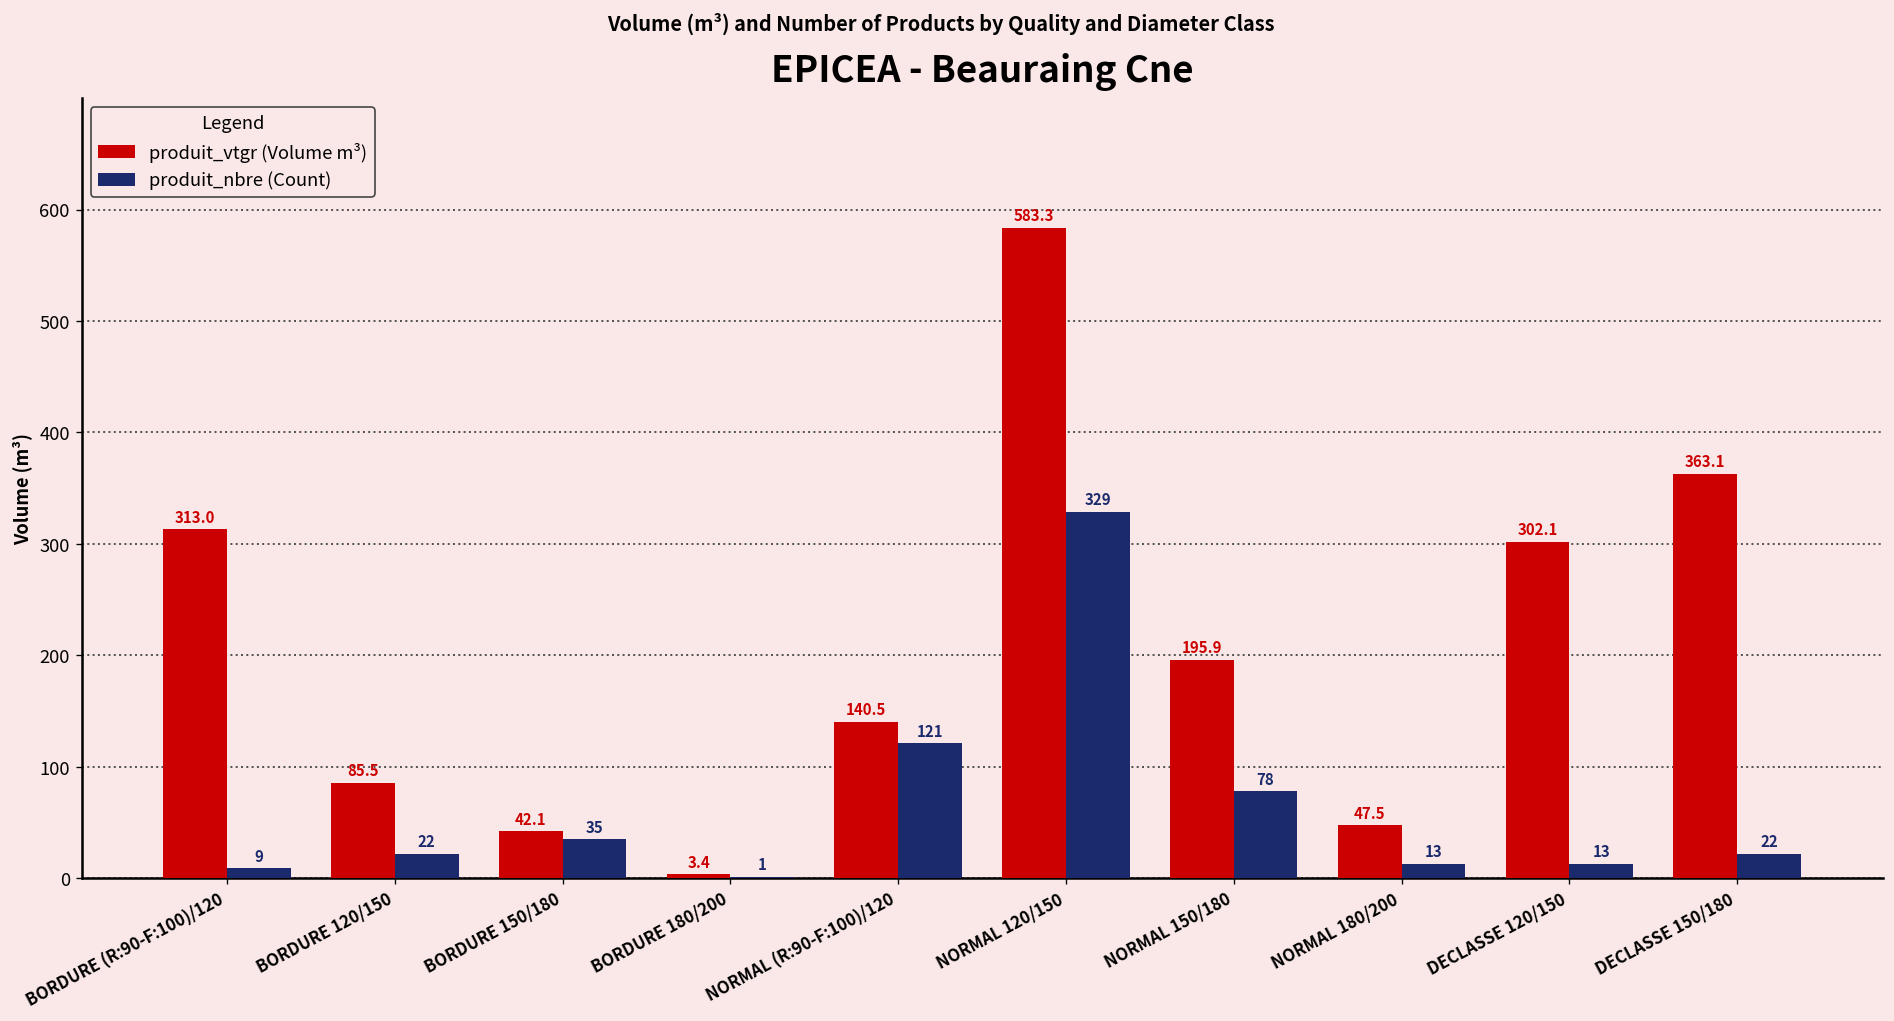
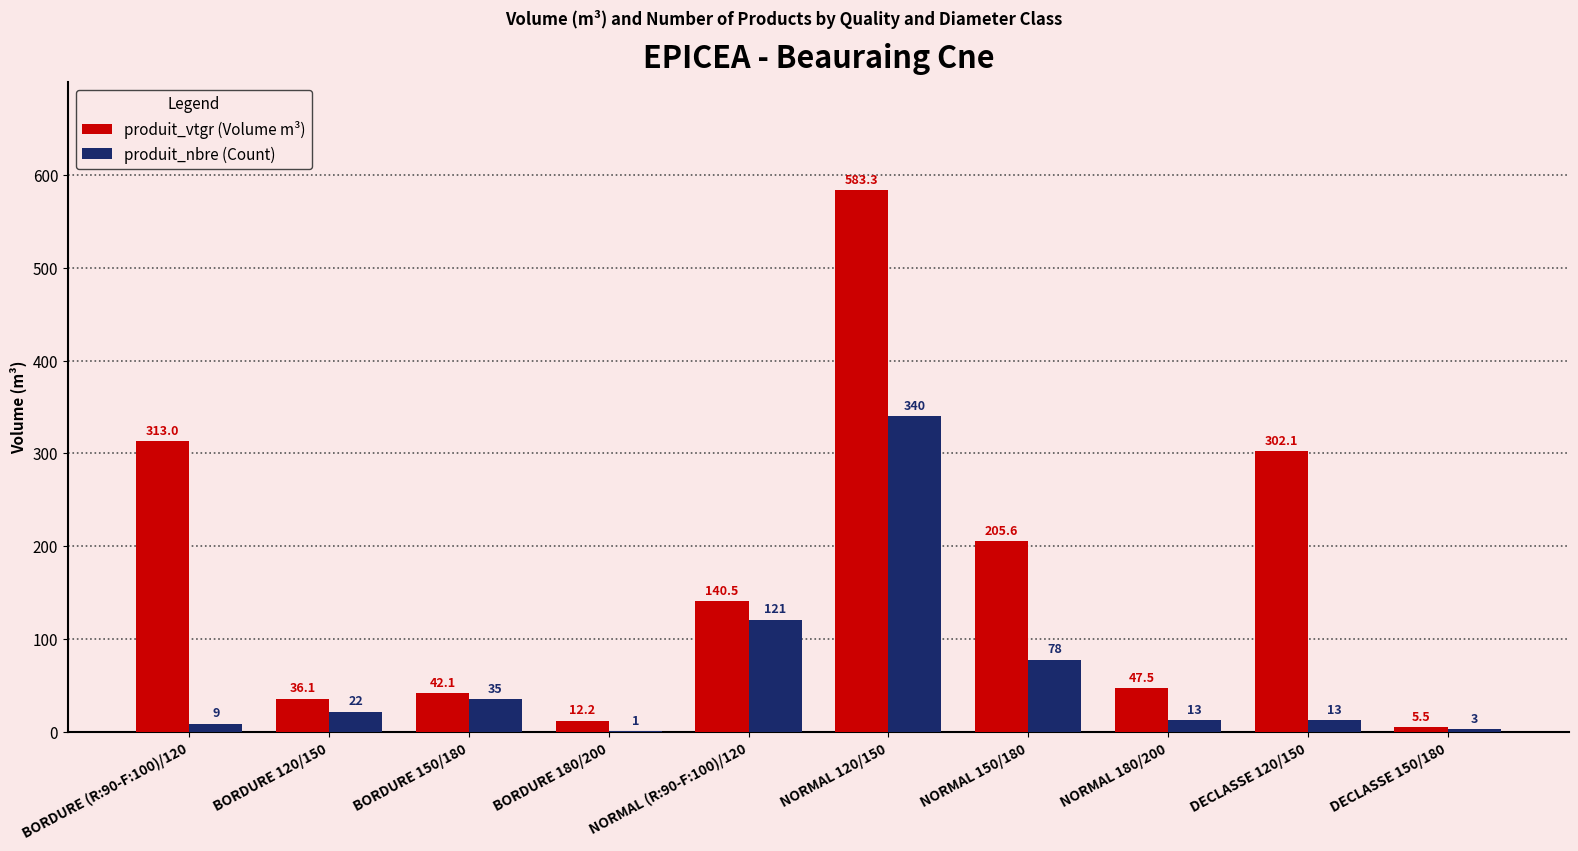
produit_vtgr (Volume m³), BORDURE 120/150: 85.5 -> 36.1
produit_vtgr (Volume m³), BORDURE 180/200: 3.4 -> 12.2
produit_nbre (Count), NORMAL 120/150: 329 -> 340
produit_vtgr (Volume m³), NORMAL 150/180: 195.9 -> 205.6
produit_vtgr (Volume m³), DECLASSE 150/180: 363.1 -> 5.5
produit_nbre (Count), DECLASSE 150/180: 22 -> 3
